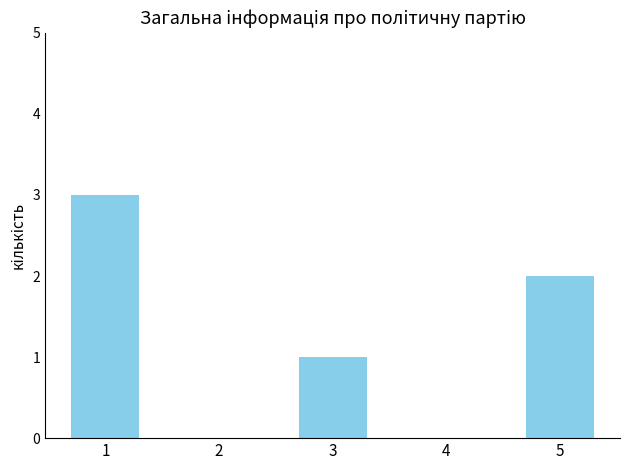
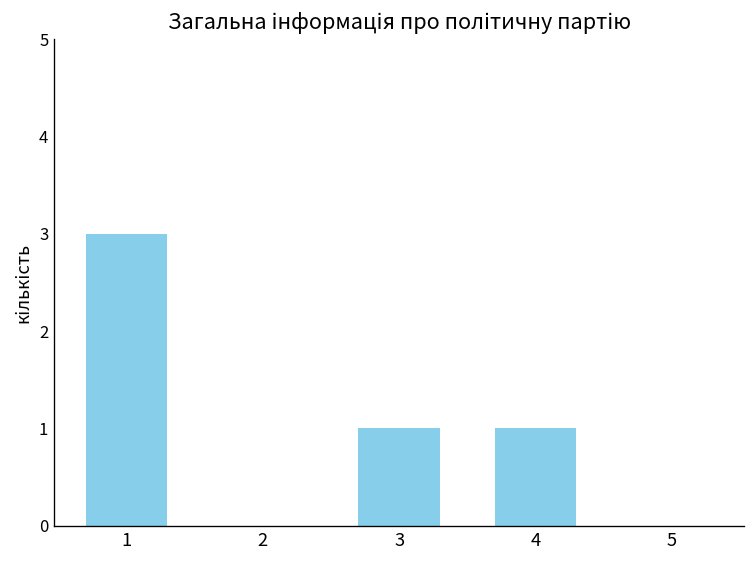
4: 0 -> 1
5: 2 -> 0
